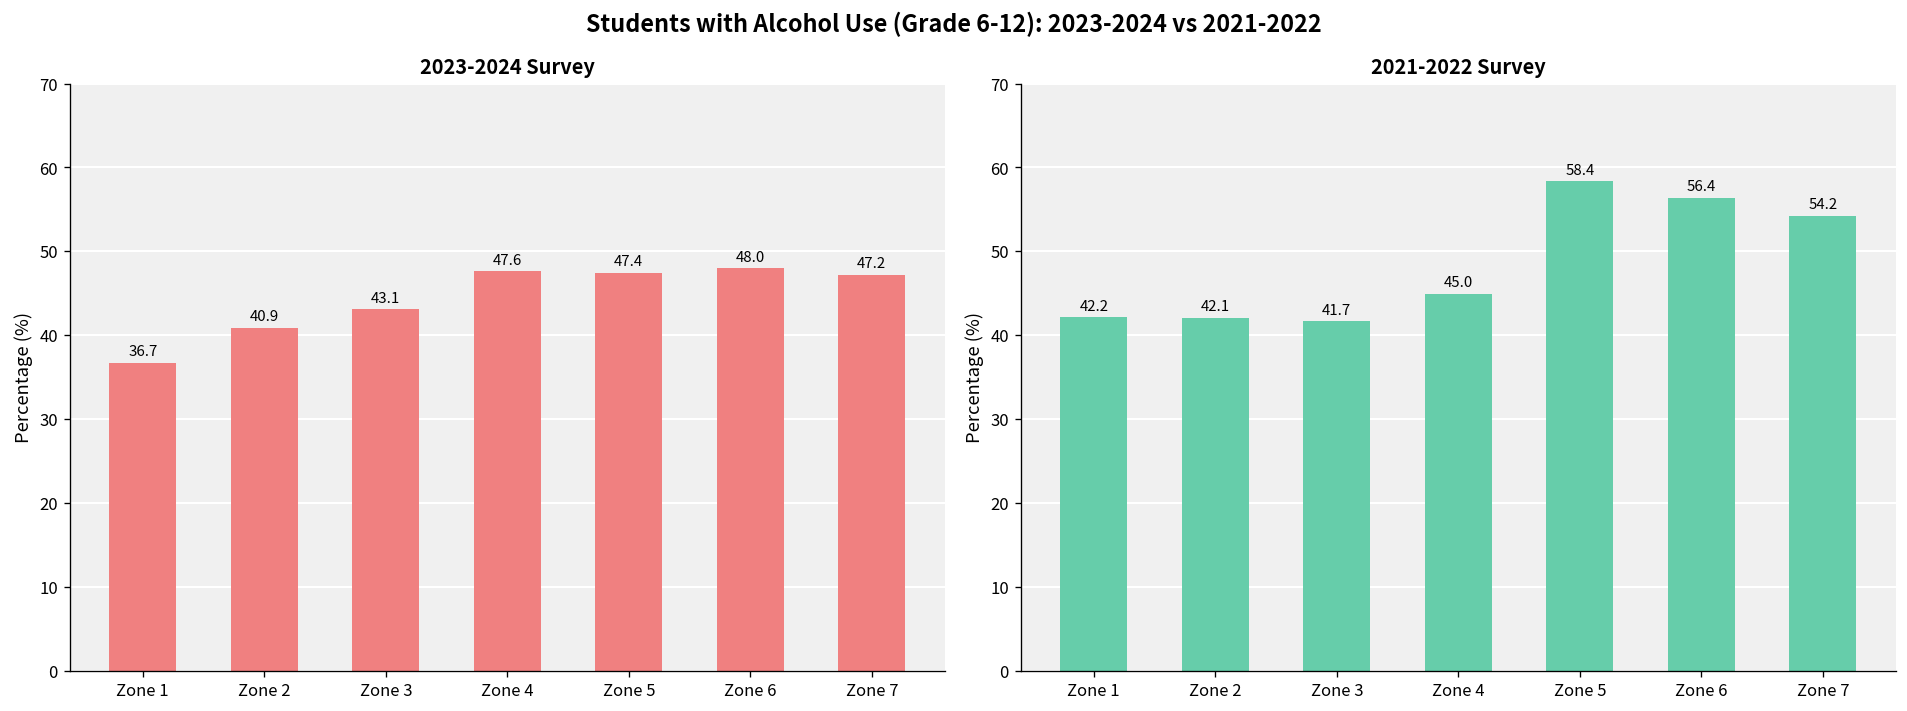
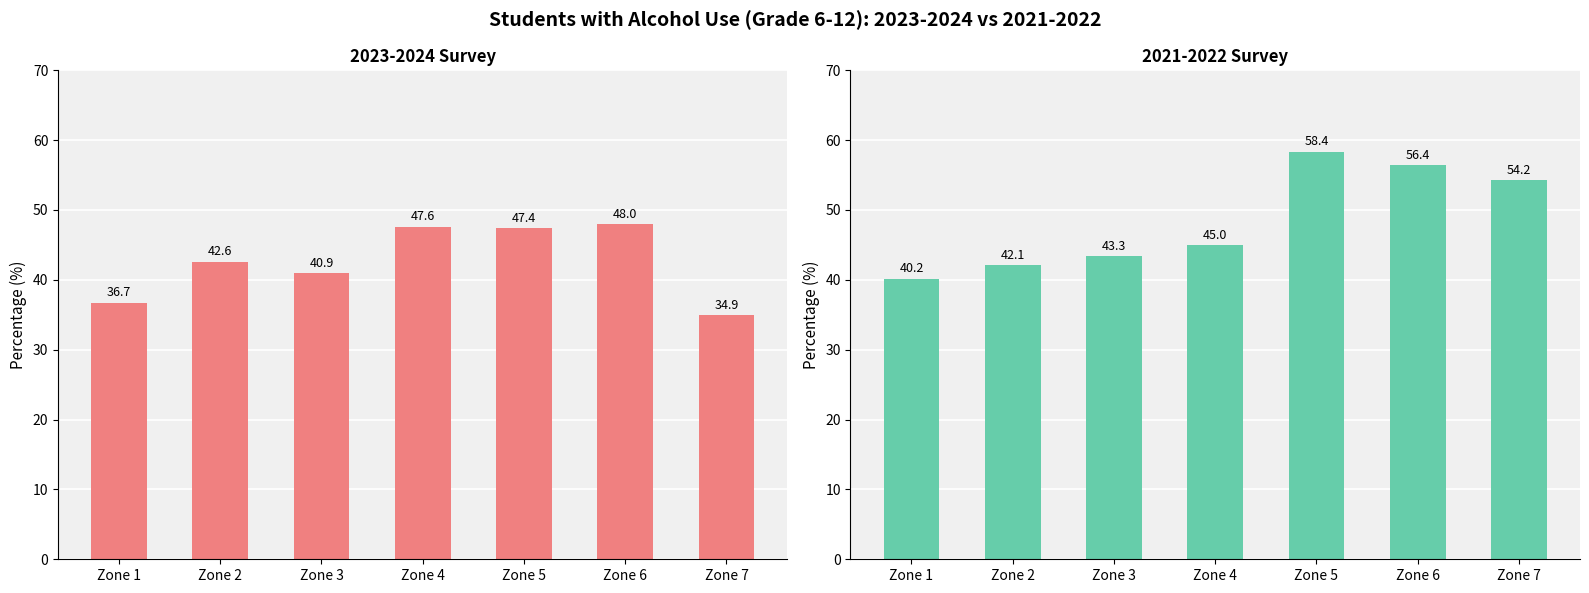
2023-2024 Survey, Zone 2: 40.9 -> 42.6
2023-2024 Survey, Zone 3: 43.1 -> 40.9
2023-2024 Survey, Zone 7: 47.2 -> 34.9
2021-2022 Survey, Zone 1: 42.2 -> 40.2
2021-2022 Survey, Zone 3: 41.7 -> 43.3
